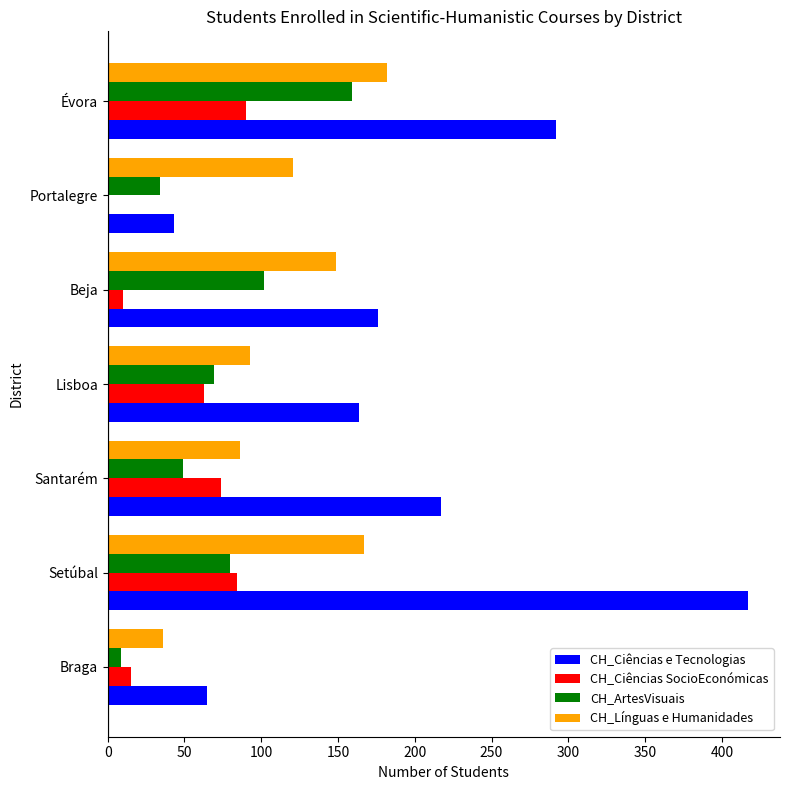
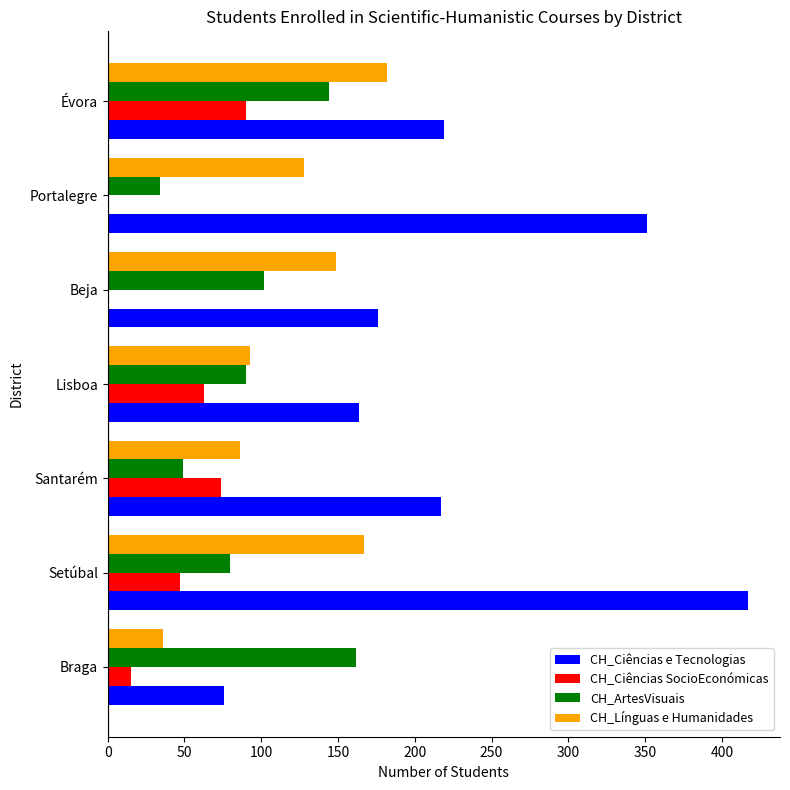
CH_ArtesVisuais, Évora: 159 -> 144
CH_Ciências e Tecnologias, Évora: 292 -> 219
CH_Línguas e Humanidades, Portalegre: 121 -> 128
CH_Ciências e Tecnologias, Portalegre: 43 -> 351
CH_Ciências SocioEconómicas, Beja: 10 -> 0
CH_ArtesVisuais, Lisboa: 69 -> 90
CH_Ciências SocioEconómicas, Setúbal: 84 -> 47
CH_ArtesVisuais, Braga: 9 -> 162
CH_Ciências e Tecnologias, Braga: 65 -> 76
